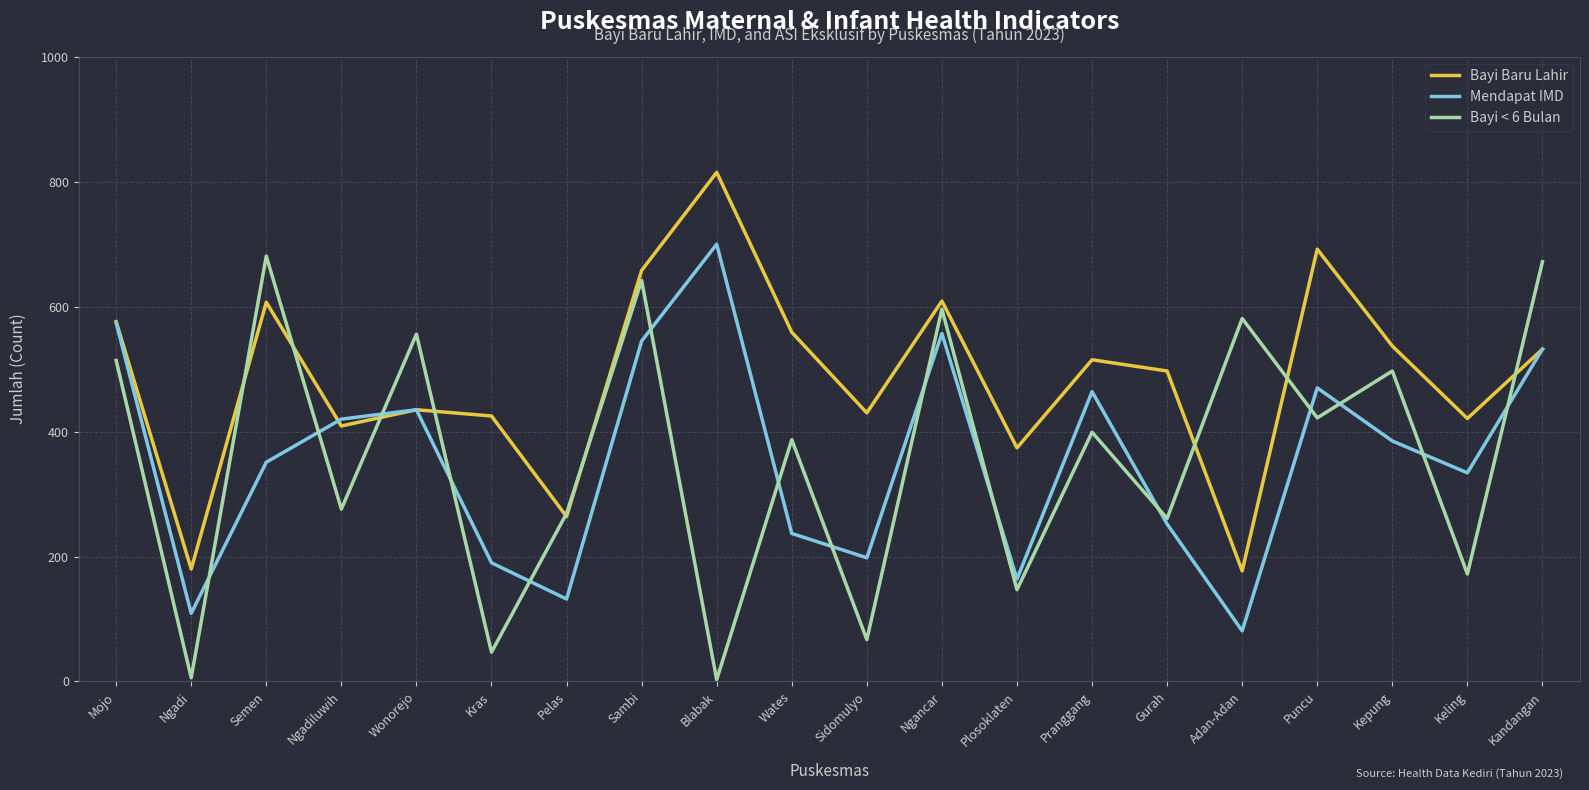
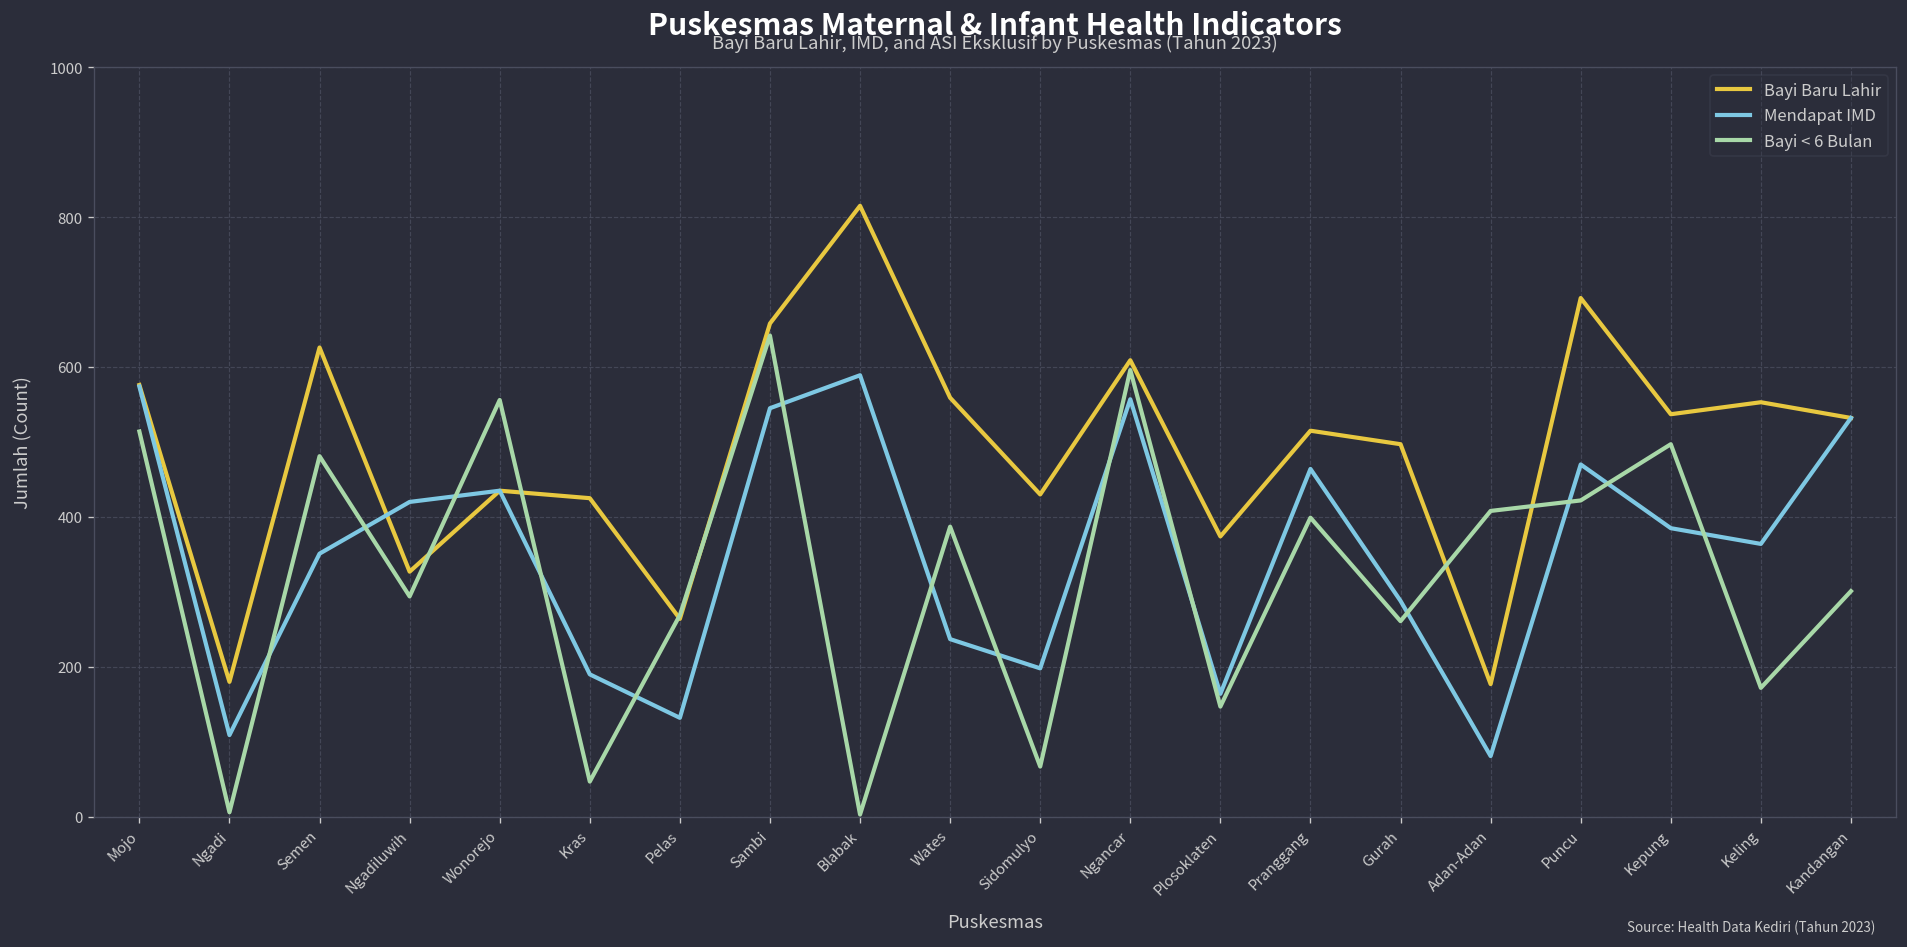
Bayi Baru Lahir, Semen: 610 -> 630
Bayi < 6 Bulan, Semen: 680 -> 480
Bayi Baru Lahir, Ngadiluwih: 410 -> 330
Bayi < 6 Bulan, Ngadiluwih: 280 -> 290
Mendapat IMD, Blabak: 700 -> 590
Mendapat IMD, Gurah: 250 -> 290
Bayi < 6 Bulan, Adan-Adan: 580 -> 410
Bayi Baru Lahir, Keling: 420 -> 550
Mendapat IMD, Keling: 330 -> 360
Bayi < 6 Bulan, Kandangan: 670 -> 300
